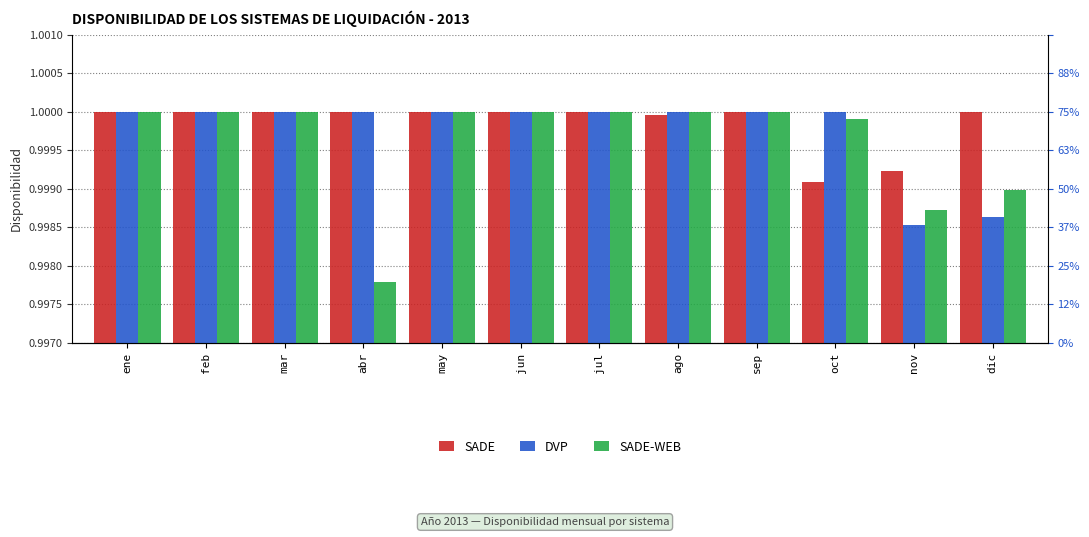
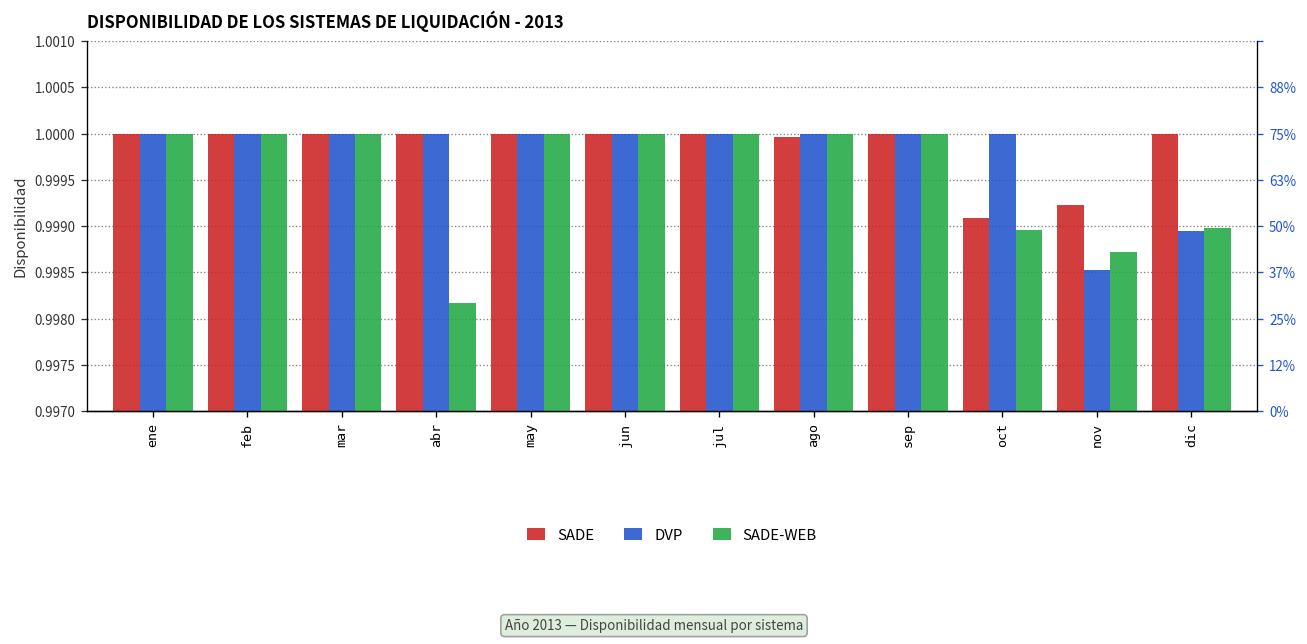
SADE-WEB, abr: 0.9978 -> 0.9982
SADE-WEB, oct: 0.9999 -> 0.9990
DVP, dic: 0.9986 -> 0.9990
